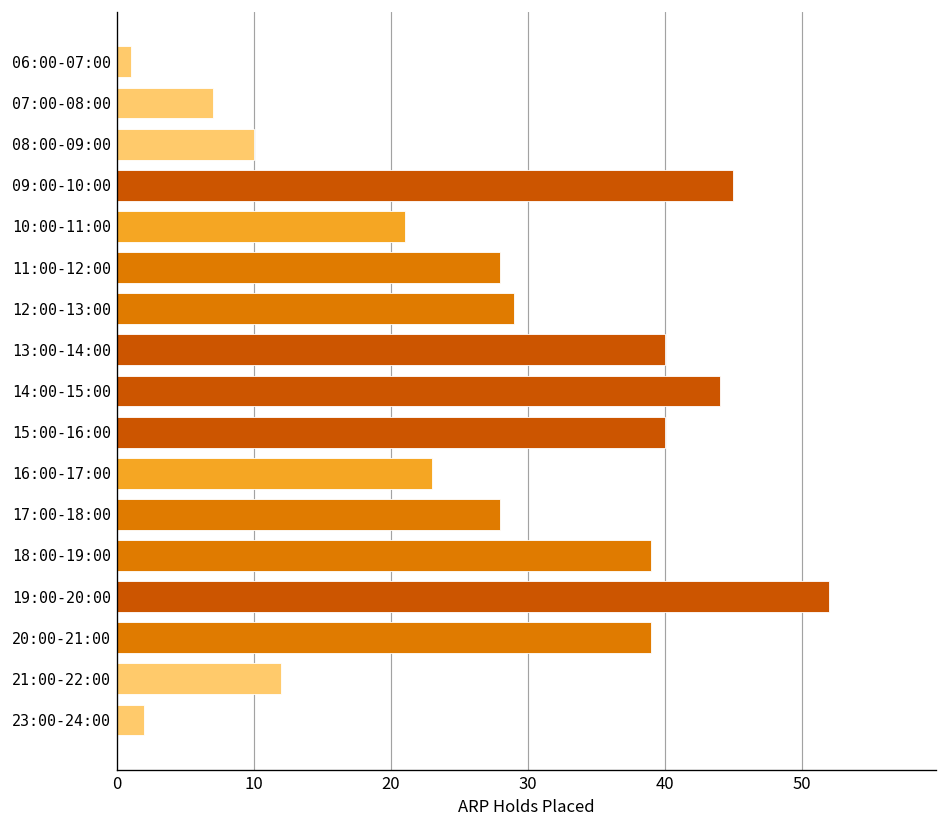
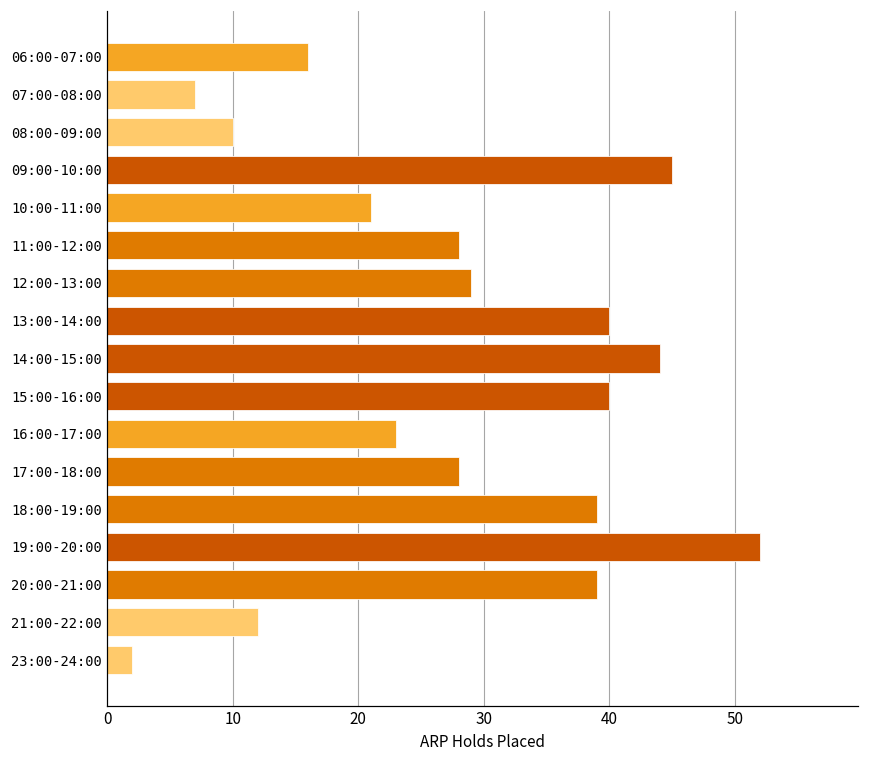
06:00-07:00: 1 -> 16
